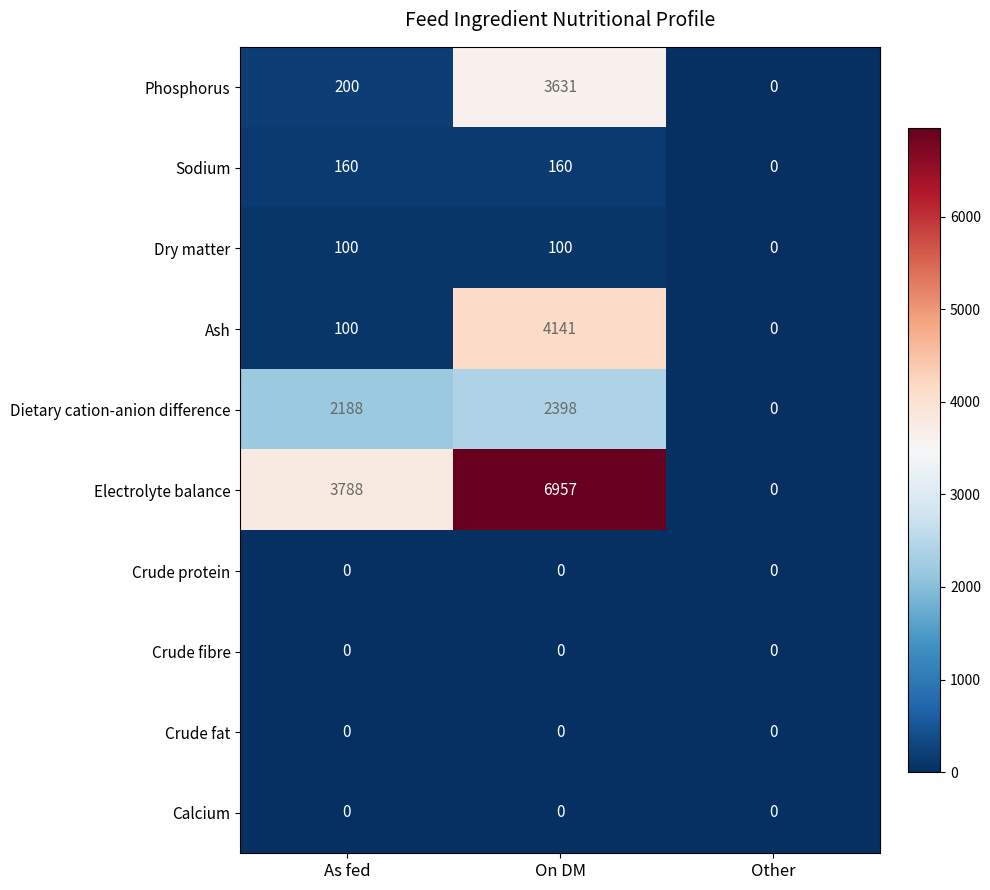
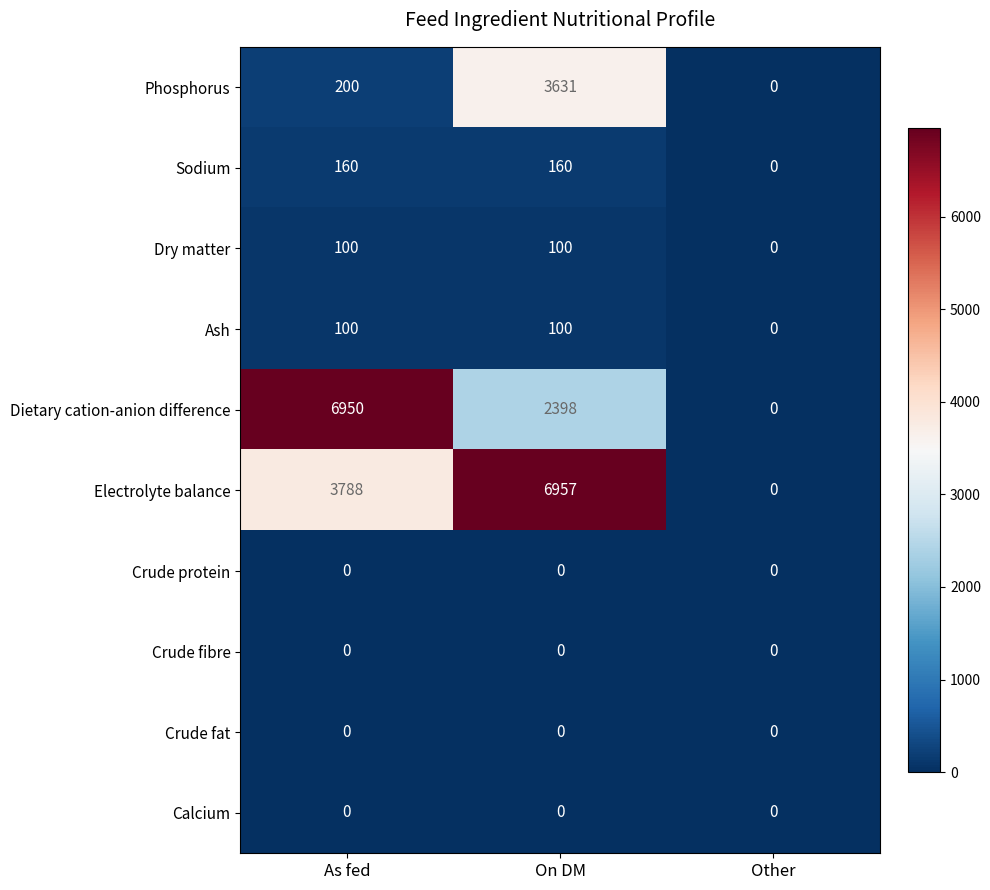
Ash, On DM: 4141 -> 100
Dietary cation-anion difference, As fed: 2188 -> 6950
